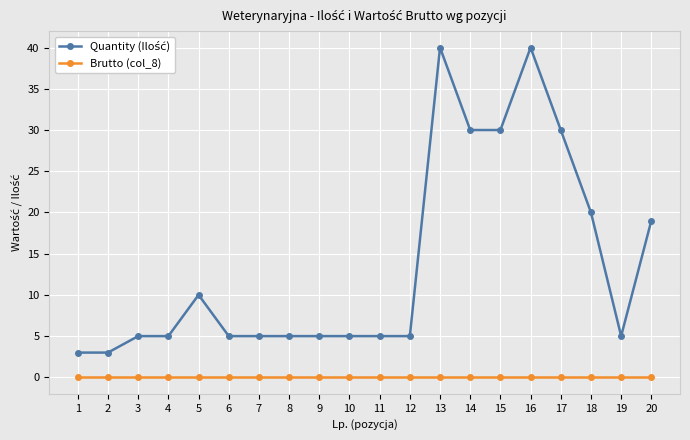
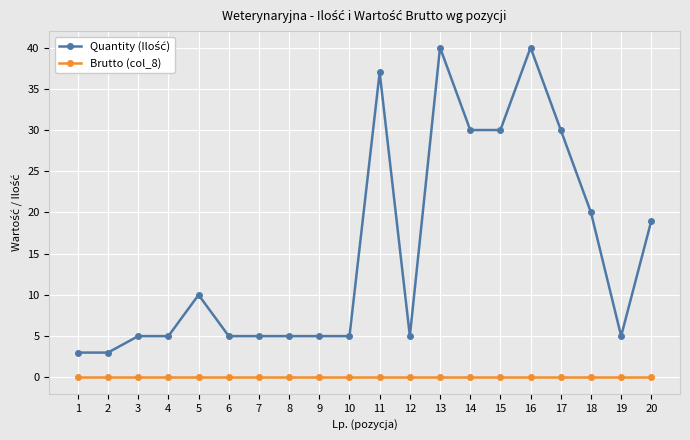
Quantity (Ilość), 11: 5 -> 37
